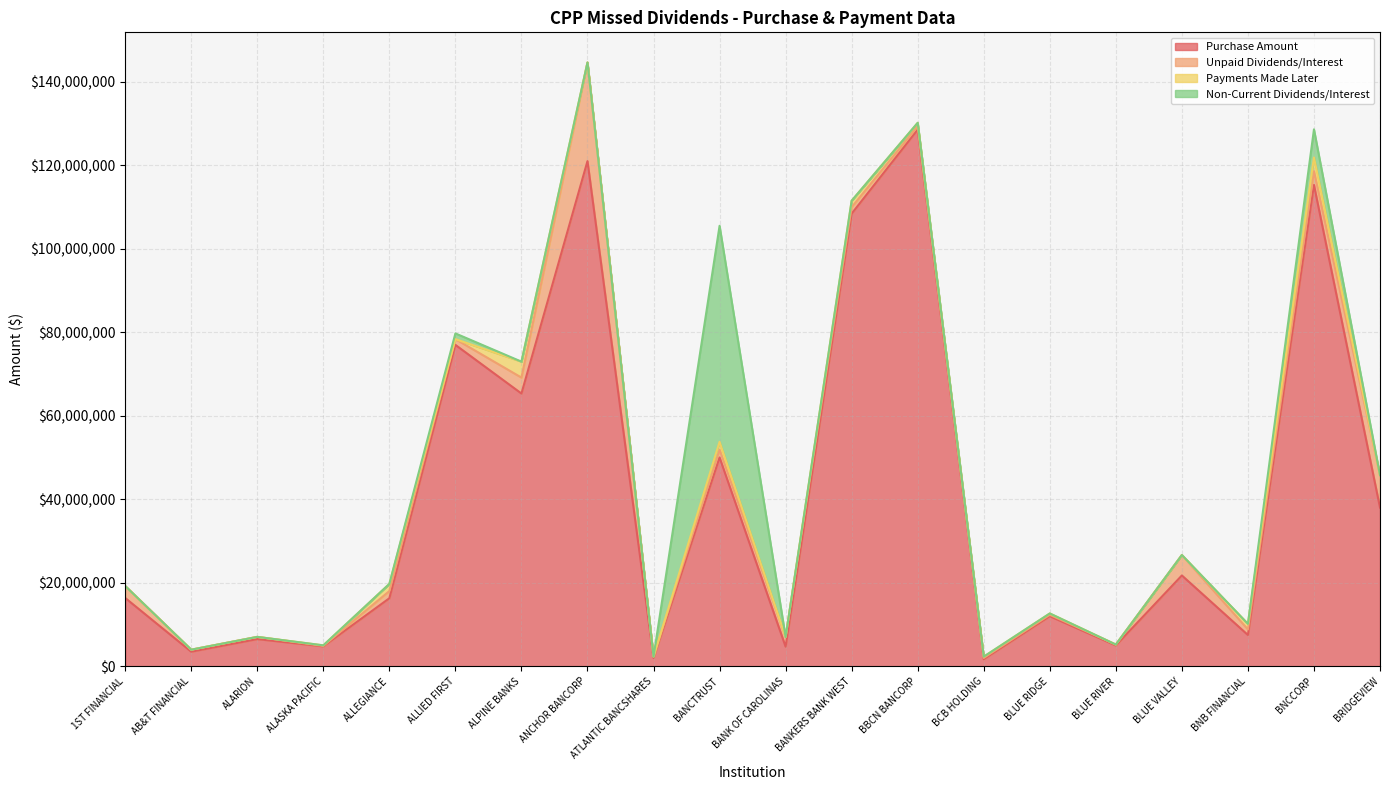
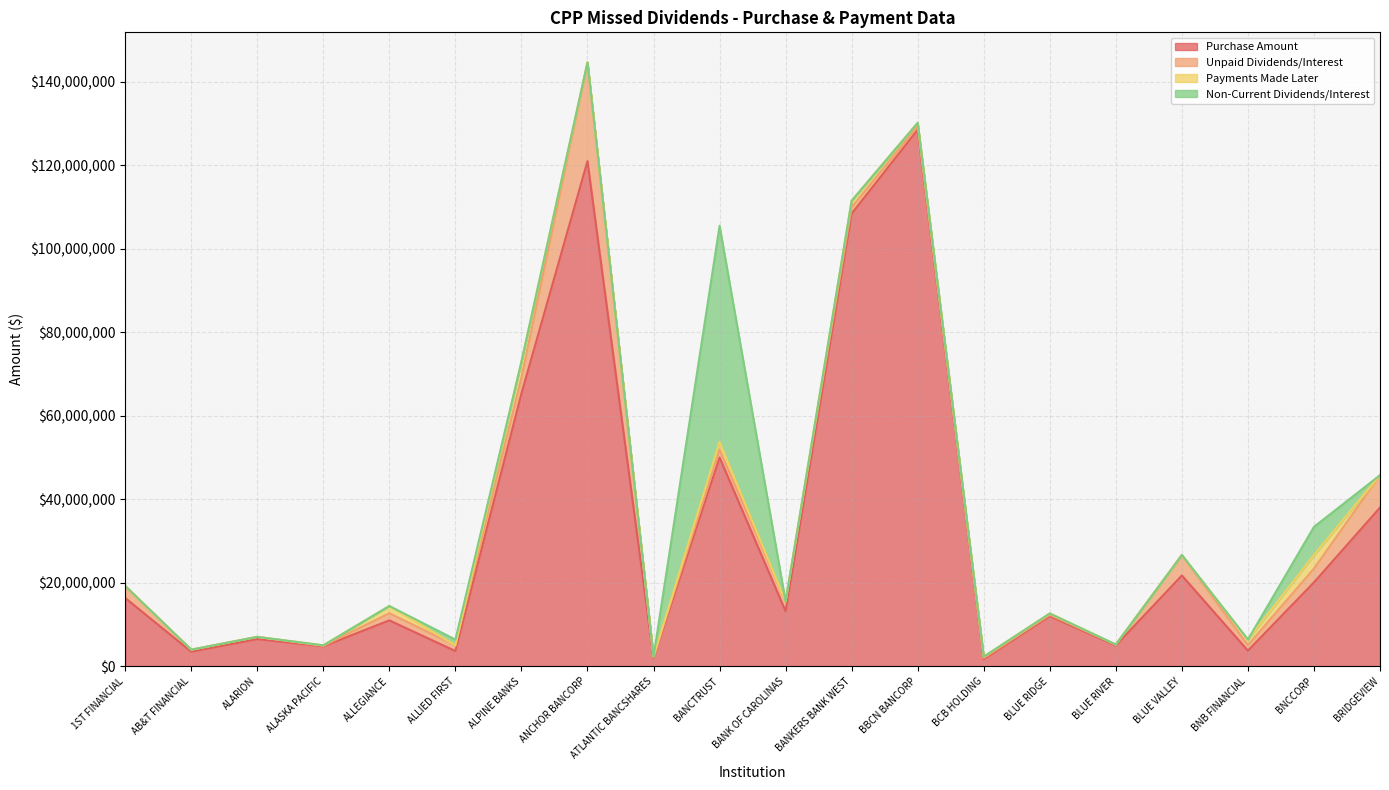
Purchase Amount, ALLEGIANCE: $16,000,000 -> $11,000,000
Purchase Amount, ALLIED FIRST: $77,000,000 -> $4,000,000
Purchase Amount, BANK OF CAROLINAS: $5,000,000 -> $13,000,000
Purchase Amount, BNB FINANCIAL: $8,000,000 -> $4,000,000
Purchase Amount, BNCCORP: $115,000,000 -> $20,000,000
